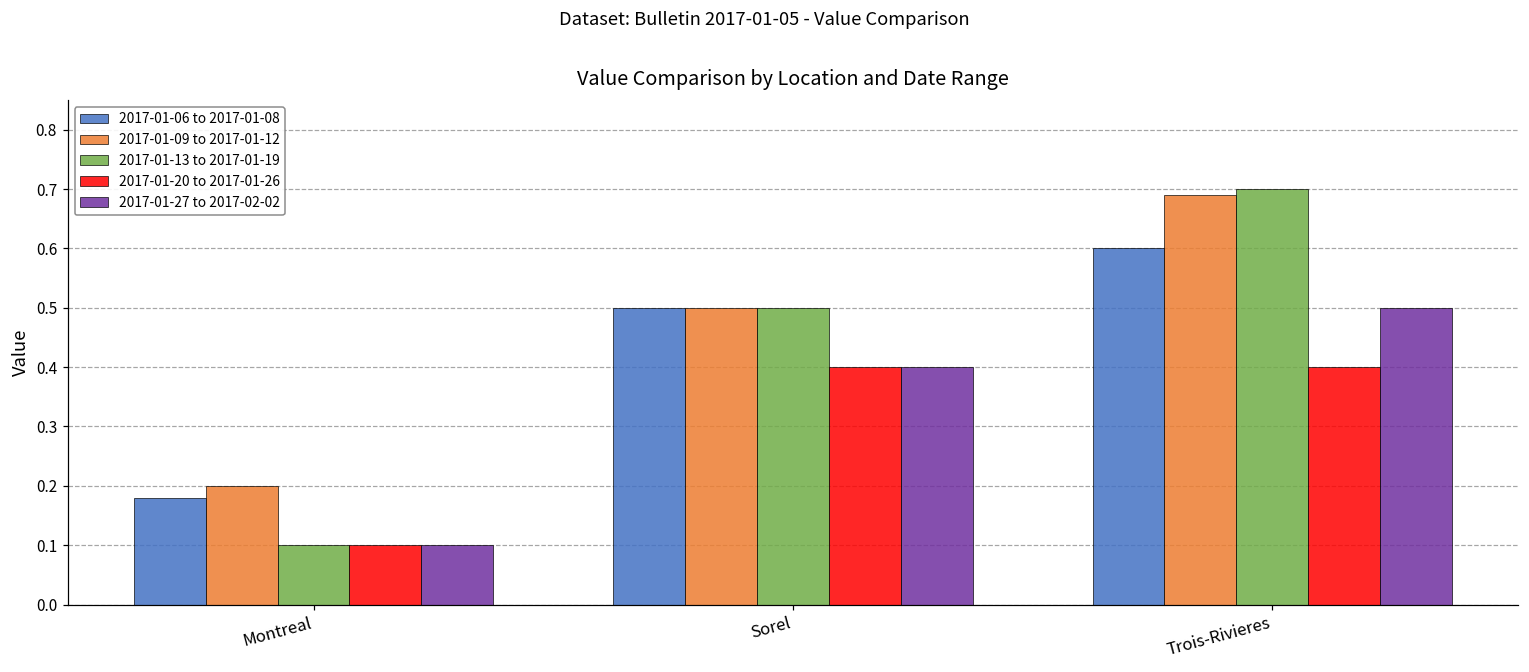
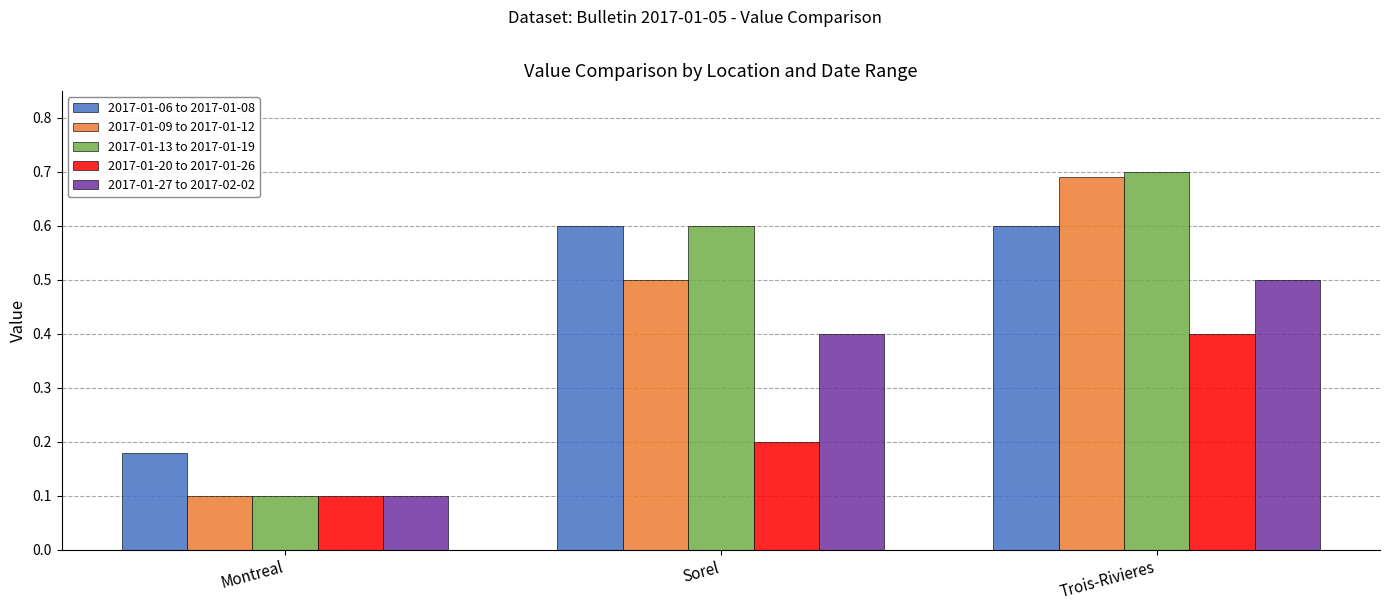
2017-01-09 to 2017-01-12, Montreal: 0.2 -> 0.1
2017-01-06 to 2017-01-08, Sorel: 0.5 -> 0.6
2017-01-13 to 2017-01-19, Sorel: 0.5 -> 0.6
2017-01-20 to 2017-01-26, Sorel: 0.4 -> 0.2
